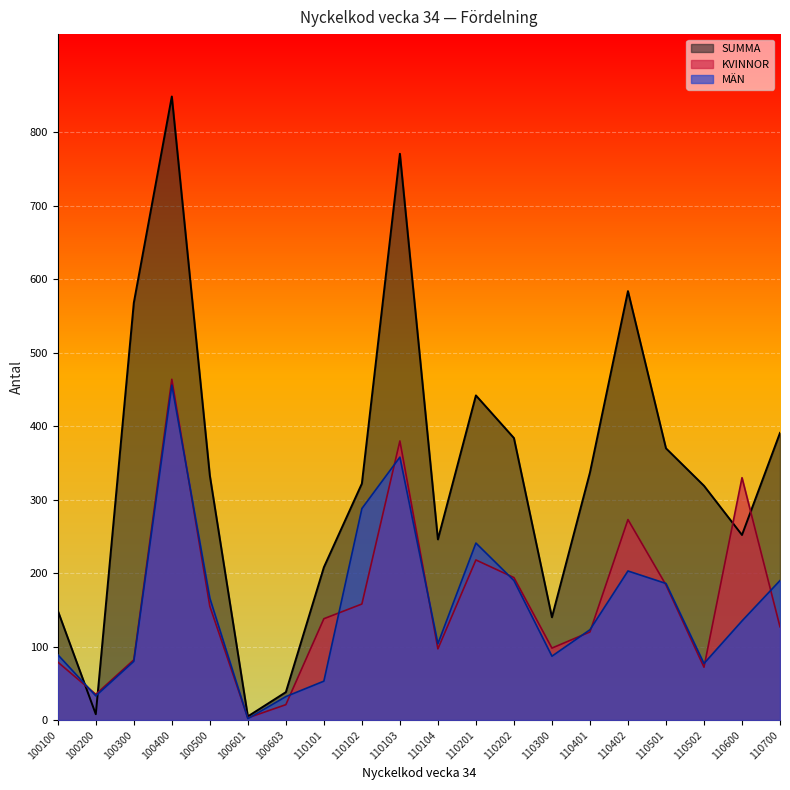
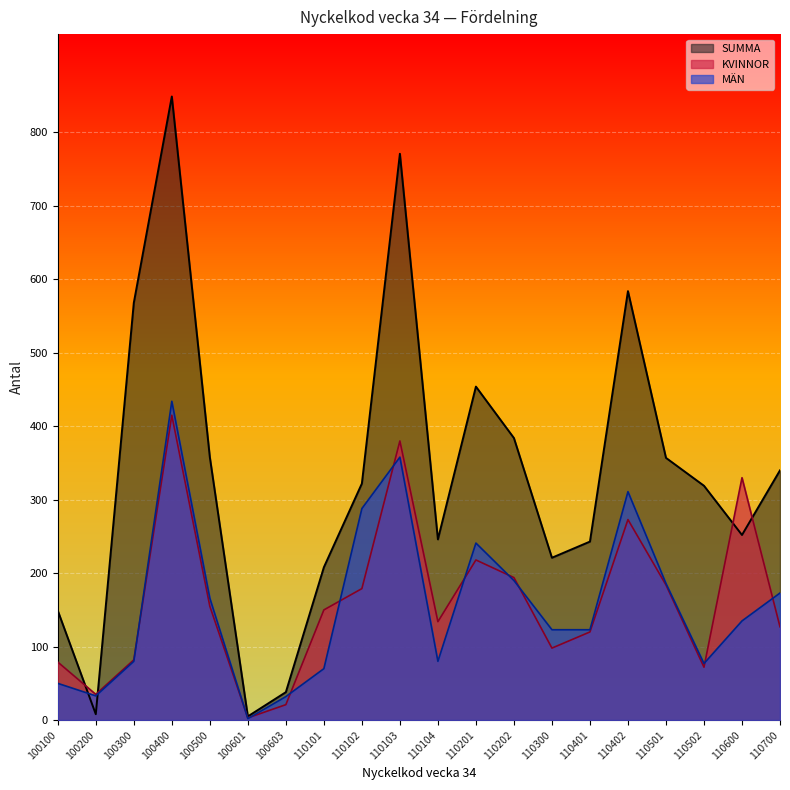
MÄN, 100100: 90 -> 50
KVINNOR, 100400: 460 -> 420
MÄN, 100400: 460 -> 430
SUMMA, 100500: 330 -> 360
KVINNOR, 110101: 140 -> 150
MÄN, 110101: 50 -> 70
KVINNOR, 110102: 160 -> 180
KVINNOR, 110104: 100 -> 130
MÄN, 110104: 100 -> 80
SUMMA, 110201: 440 -> 450
SUMMA, 110300: 140 -> 220
MÄN, 110300: 90 -> 120
SUMMA, 110401: 340 -> 240
MÄN, 110402: 200 -> 310
SUMMA, 110501: 370 -> 360
SUMMA, 110700: 390 -> 340
MÄN, 110700: 190 -> 170
